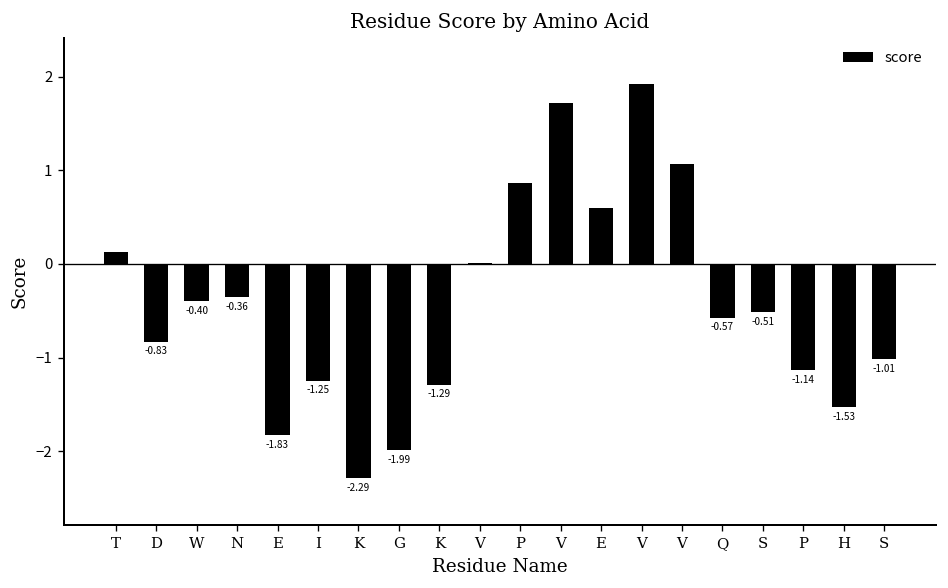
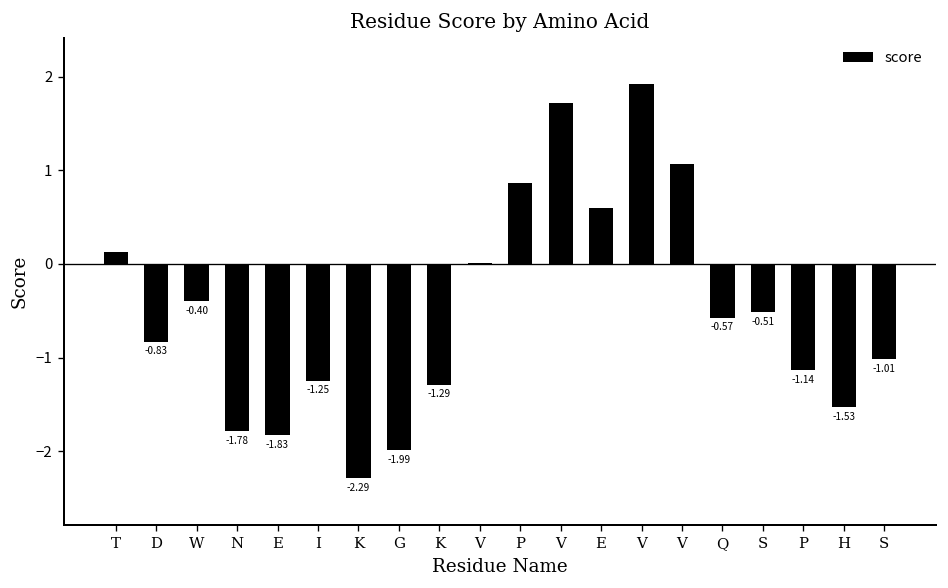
N: -0.36 -> -1.78
